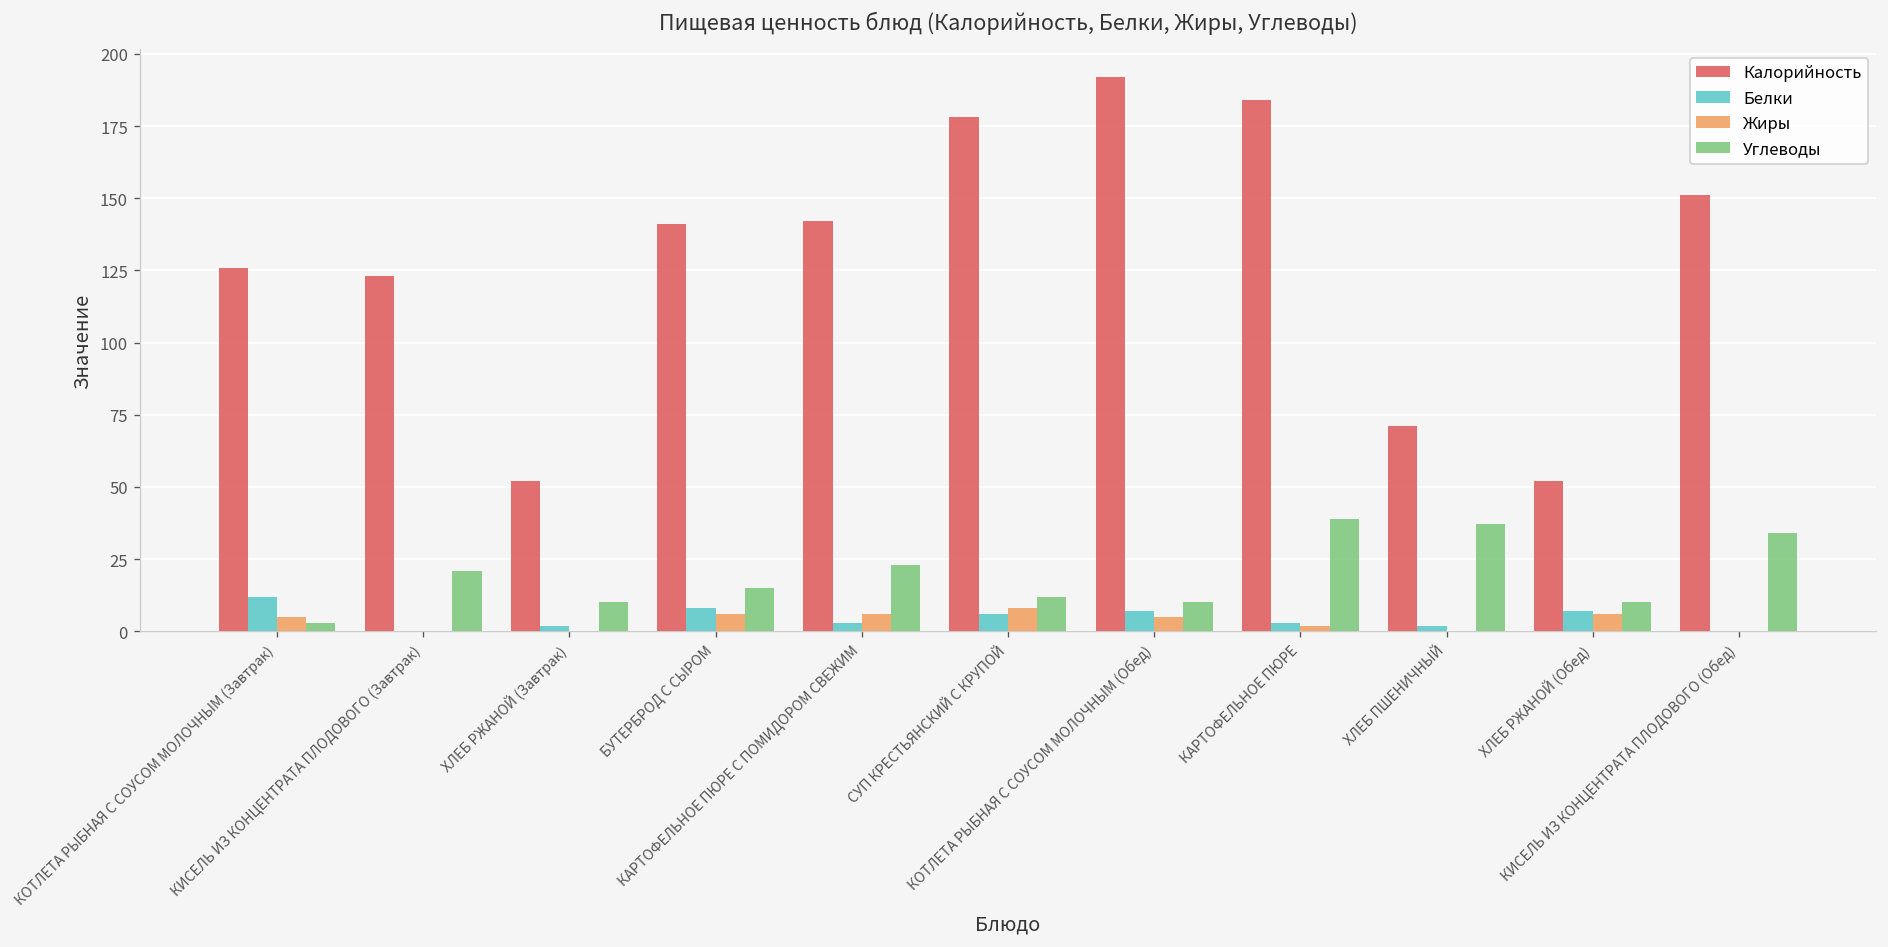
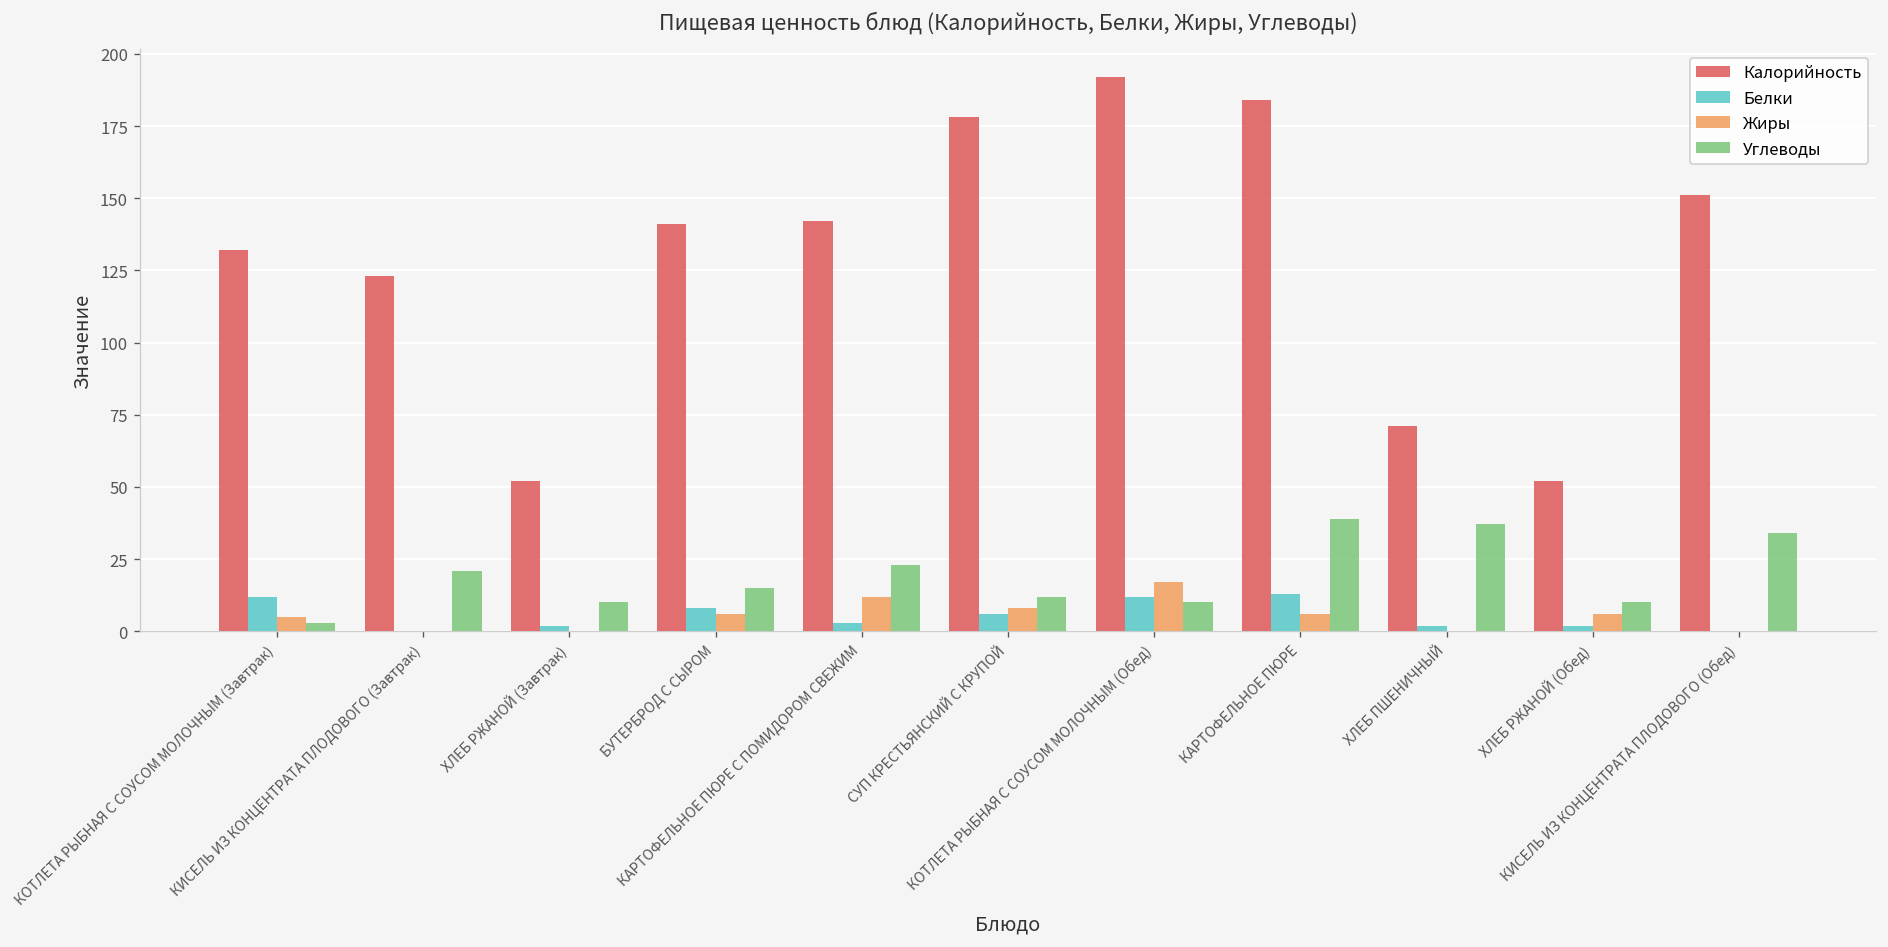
Калорийность, КОТЛЕТА РЫБНАЯ С СОУСОМ МОЛОЧНЫМ (Завтрак): 126 -> 132
Жиры, КАРТОФЕЛЬНОЕ ПЮРЕ С ПОМИДОРОМ СВЕЖИМ: 6 -> 12
Белки, КОТЛЕТА РЫБНАЯ С СОУСОМ МОЛОЧНЫМ (Обед): 7 -> 12
Жиры, КОТЛЕТА РЫБНАЯ С СОУСОМ МОЛОЧНЫМ (Обед): 5 -> 17
Белки, КАРТОФЕЛЬНОЕ ПЮРЕ: 3 -> 13
Жиры, КАРТОФЕЛЬНОЕ ПЮРЕ: 2 -> 6
Белки, ХЛЕБ РЖАНОЙ (Обед): 7 -> 2
